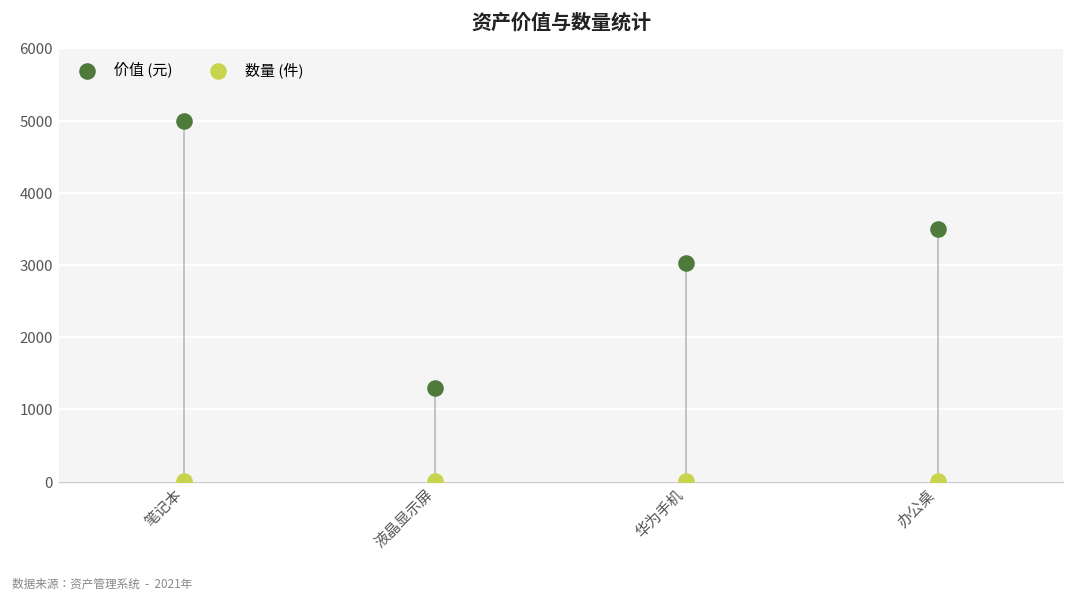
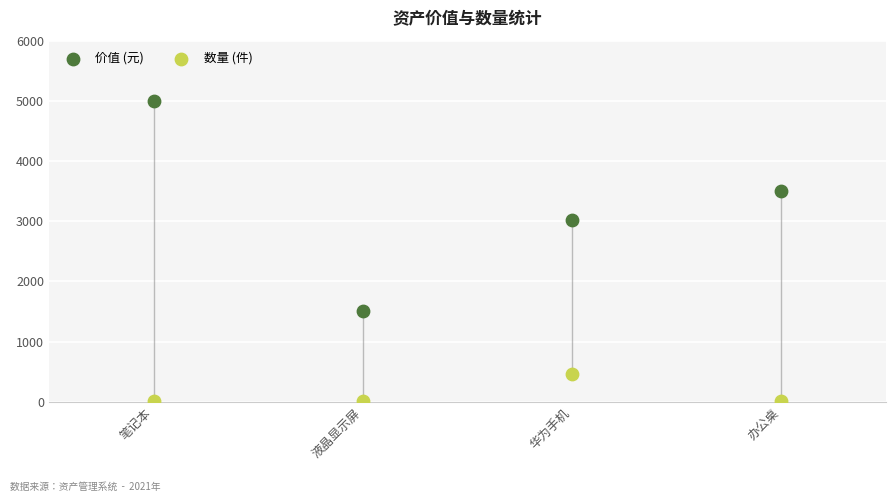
价值 (元), 液晶显示屏: 1300 -> 1500
数量 (件), 华为手机: 0 -> 500
